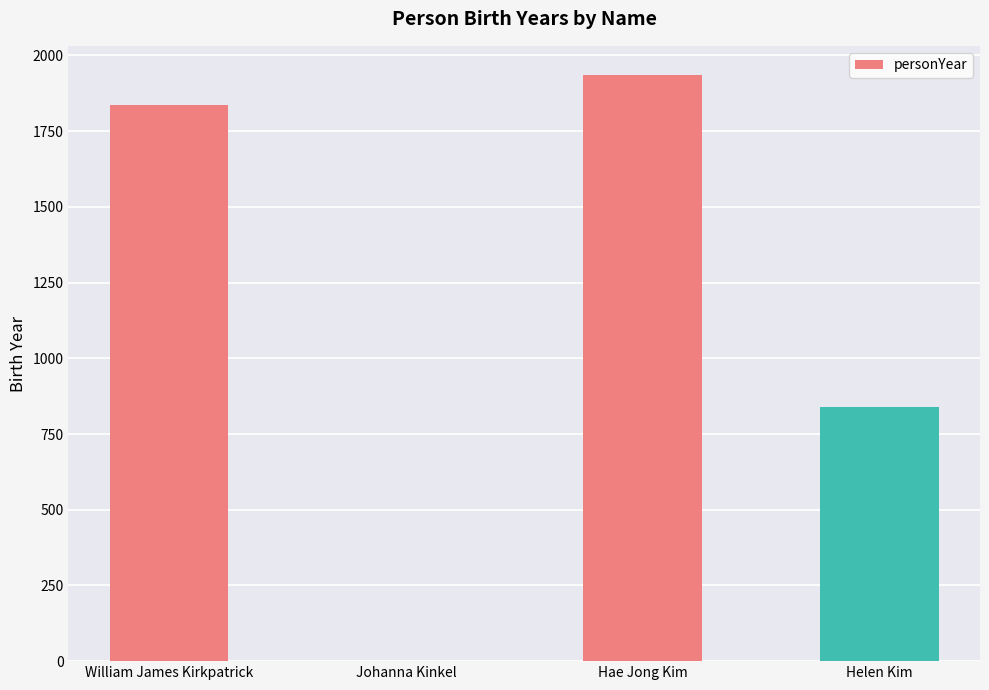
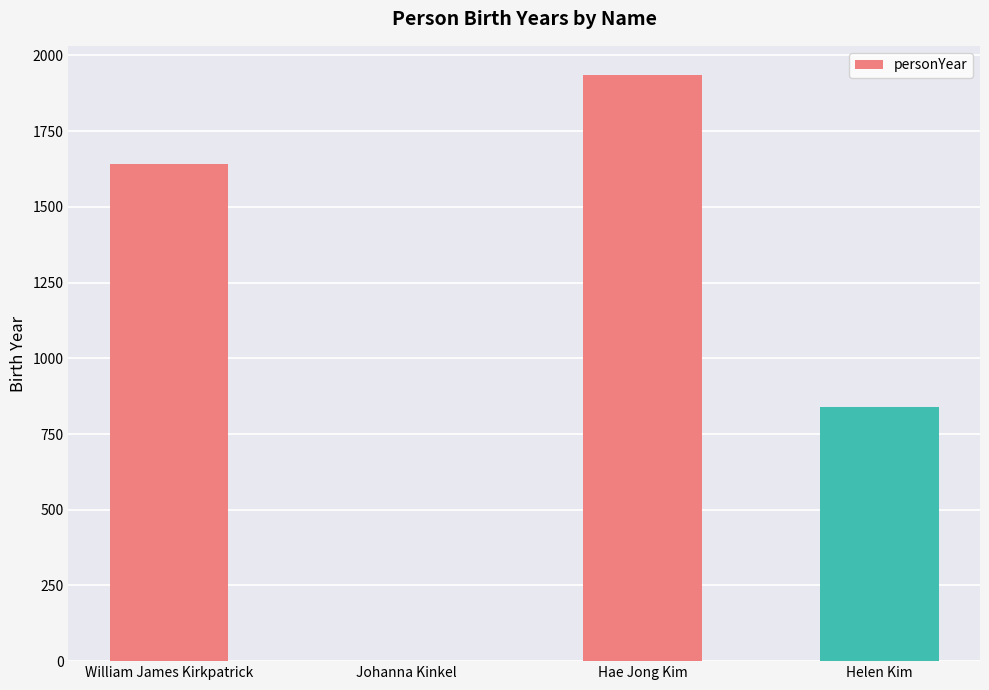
William James Kirkpatrick: 1840 -> 1640
